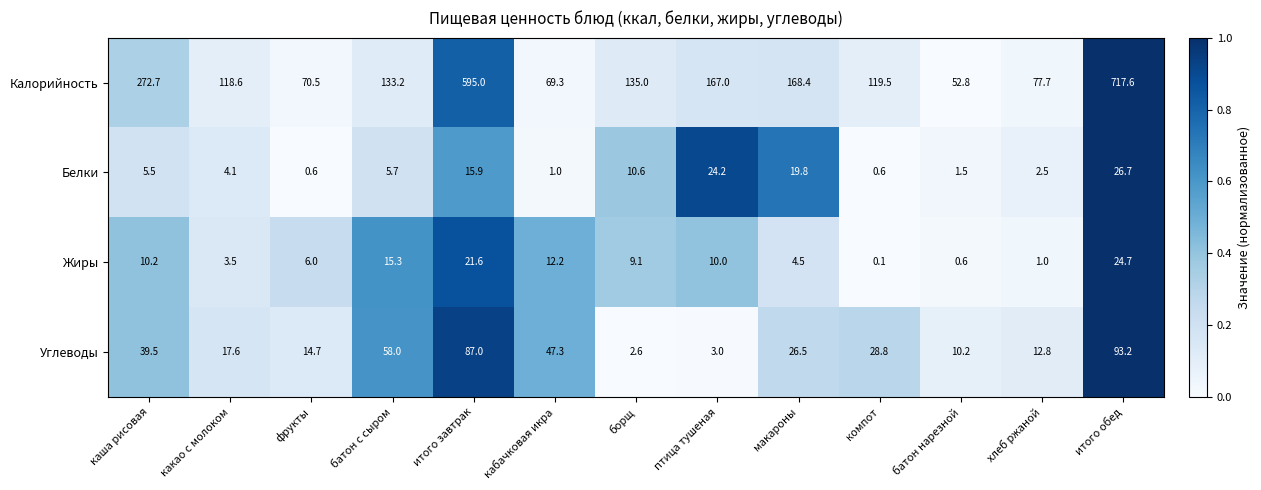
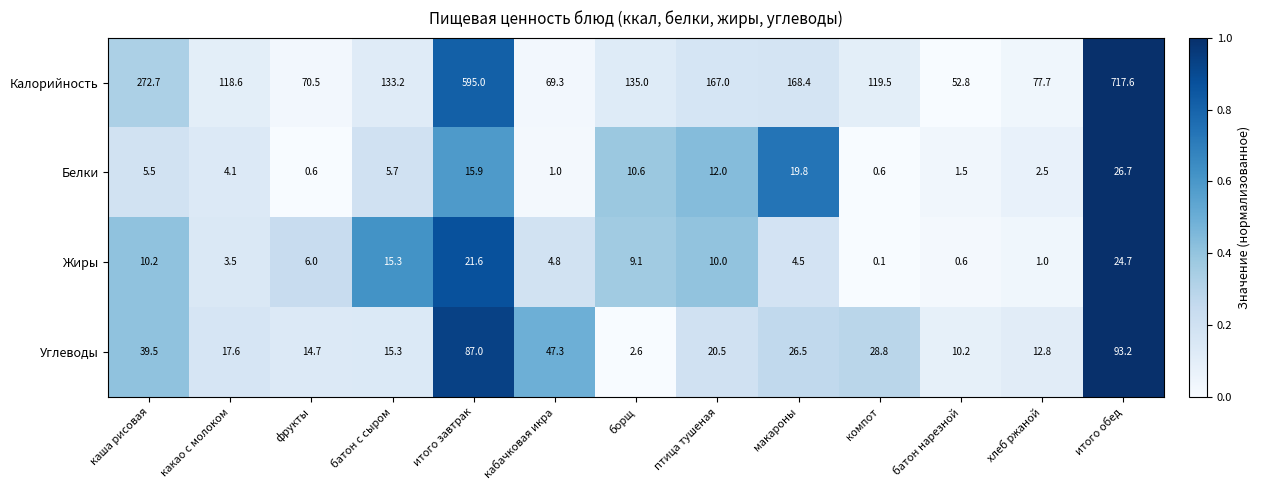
Белки, птица тушеная: 24.2 -> 12.0
Жиры, кабачковая икра: 12.2 -> 4.8
Углеводы, батон с сыром: 58.0 -> 15.3
Углеводы, птица тушеная: 3.0 -> 20.5
